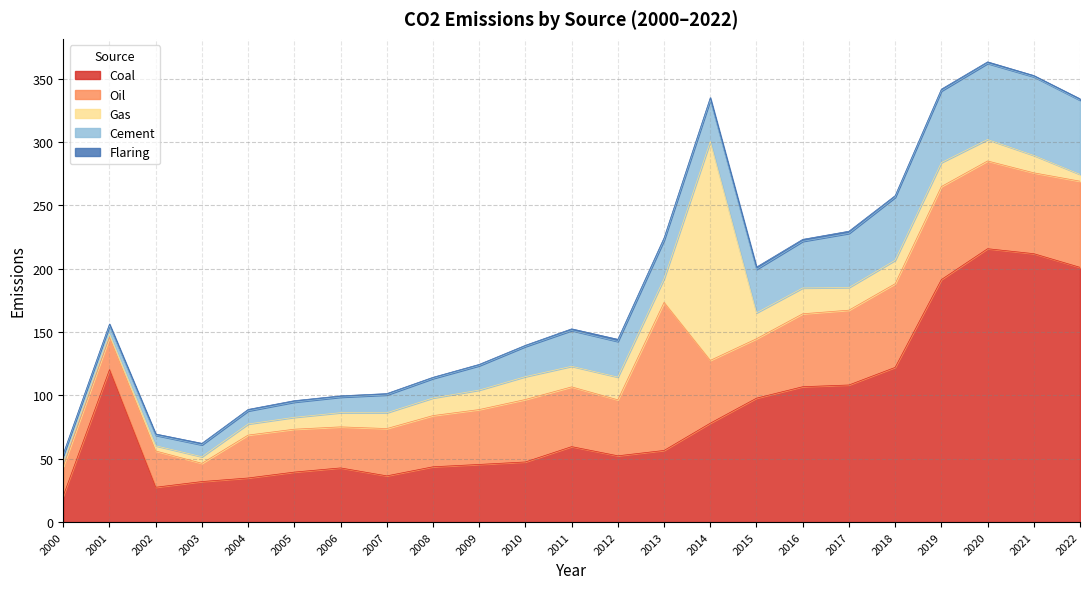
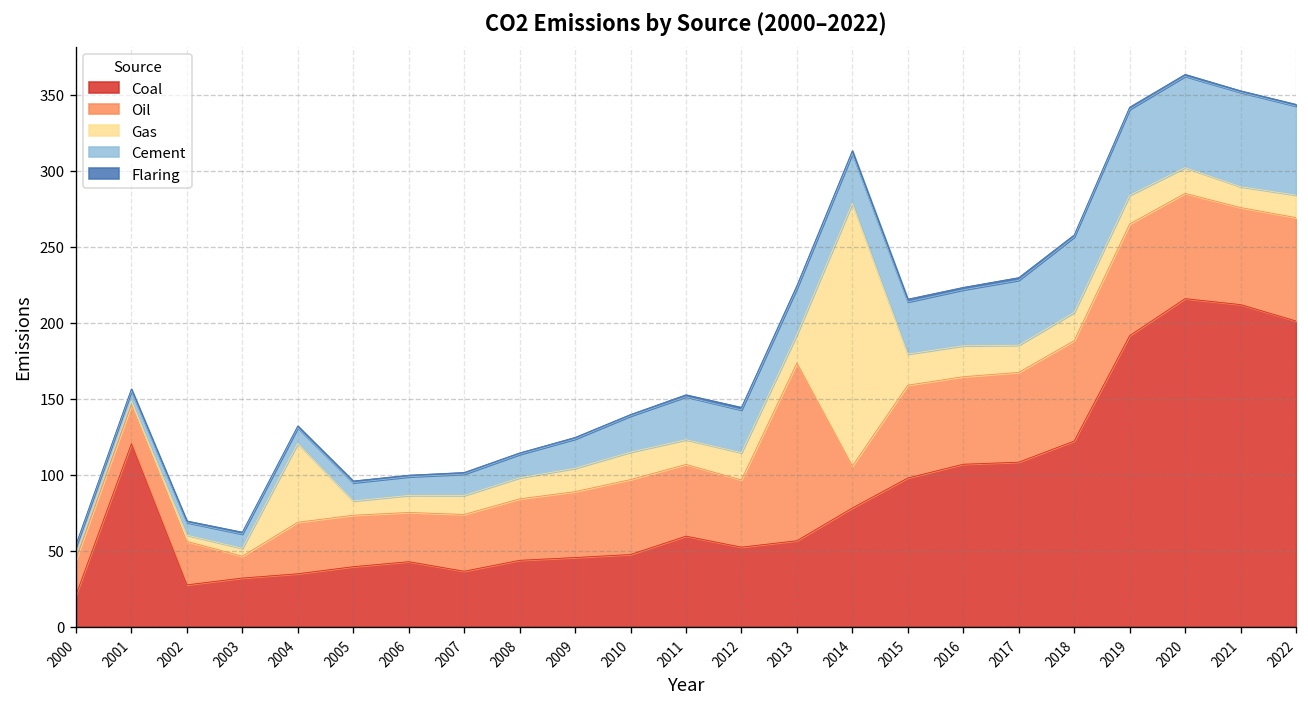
Gas, 2004: 9 -> 52
Oil, 2014: 50 -> 28
Oil, 2015: 47 -> 61
Gas, 2022: 5 -> 15
